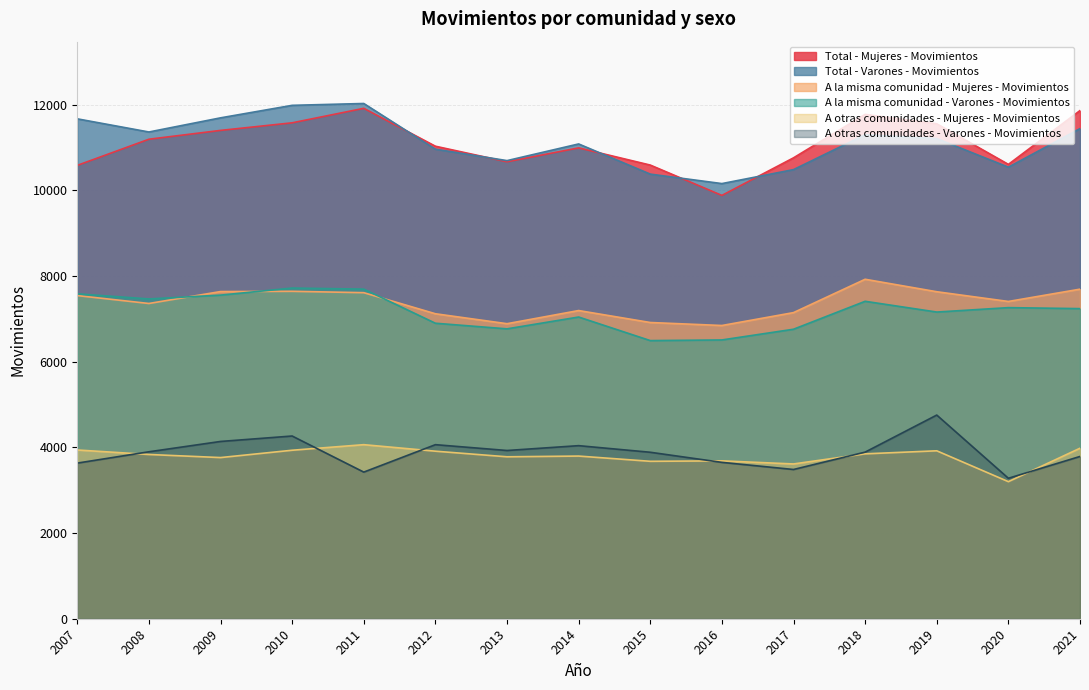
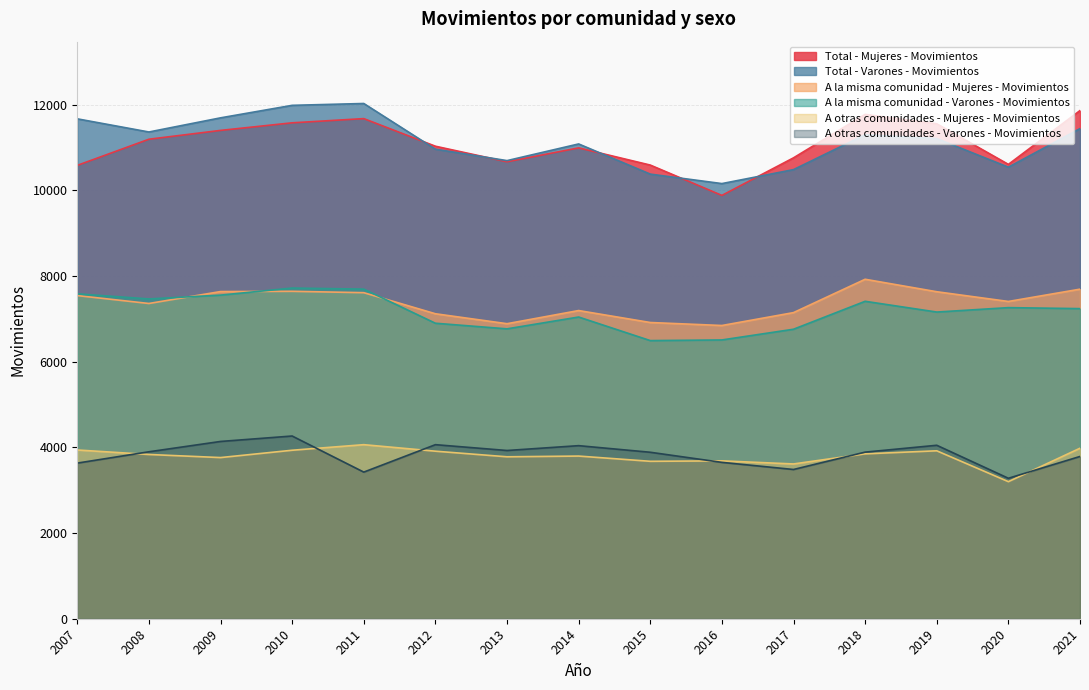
Total - Mujeres - Movimientos, 2011: 11900 -> 11700
A otras comunidades - Varones - Movimientos, 2019: 4800 -> 4000
